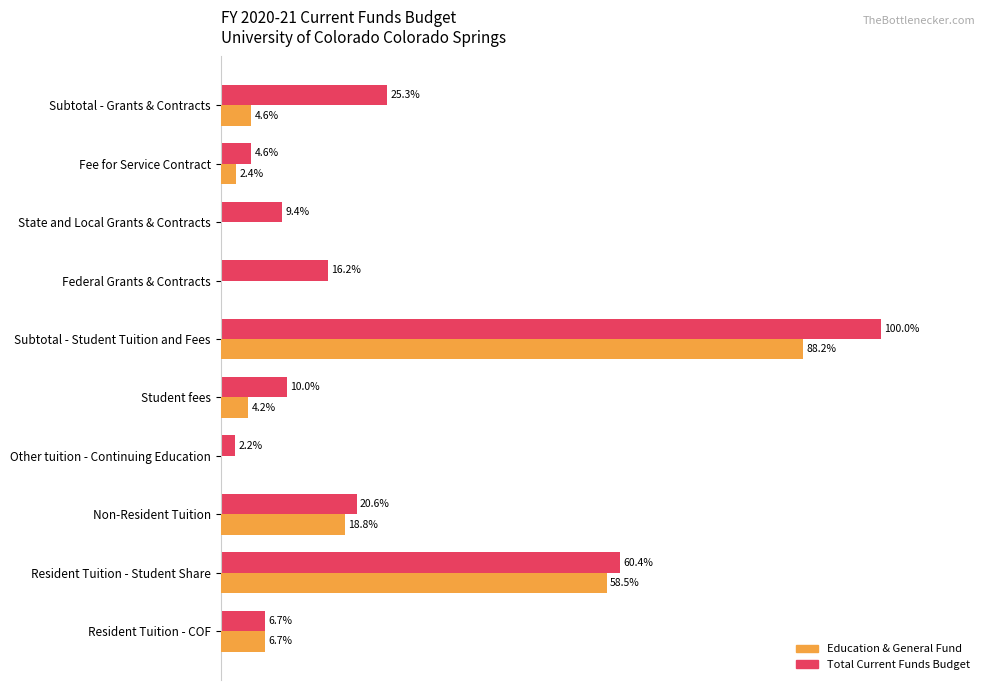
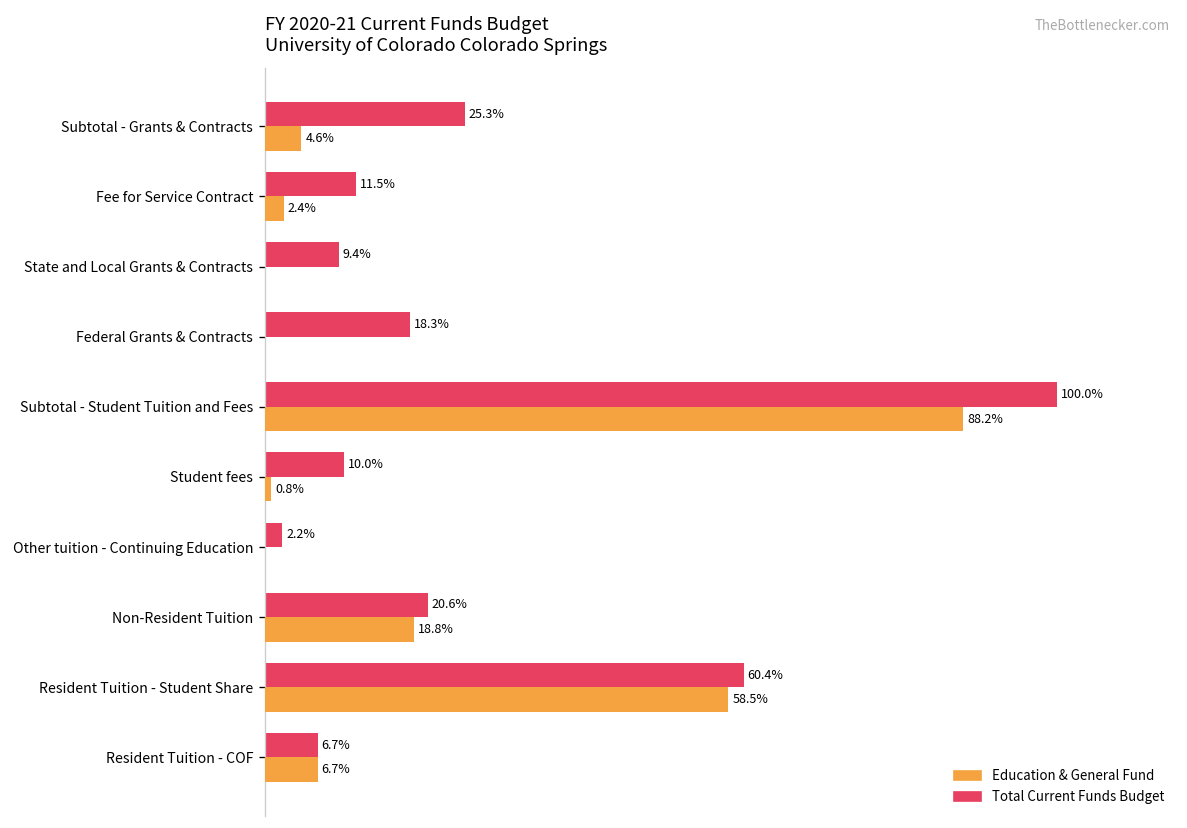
Total Current Funds Budget, Fee for Service Contract: 4.6% -> 11.5%
Total Current Funds Budget, Federal Grants & Contracts: 16.2% -> 18.3%
Education & General Fund, Student fees: 4.2% -> 0.8%
